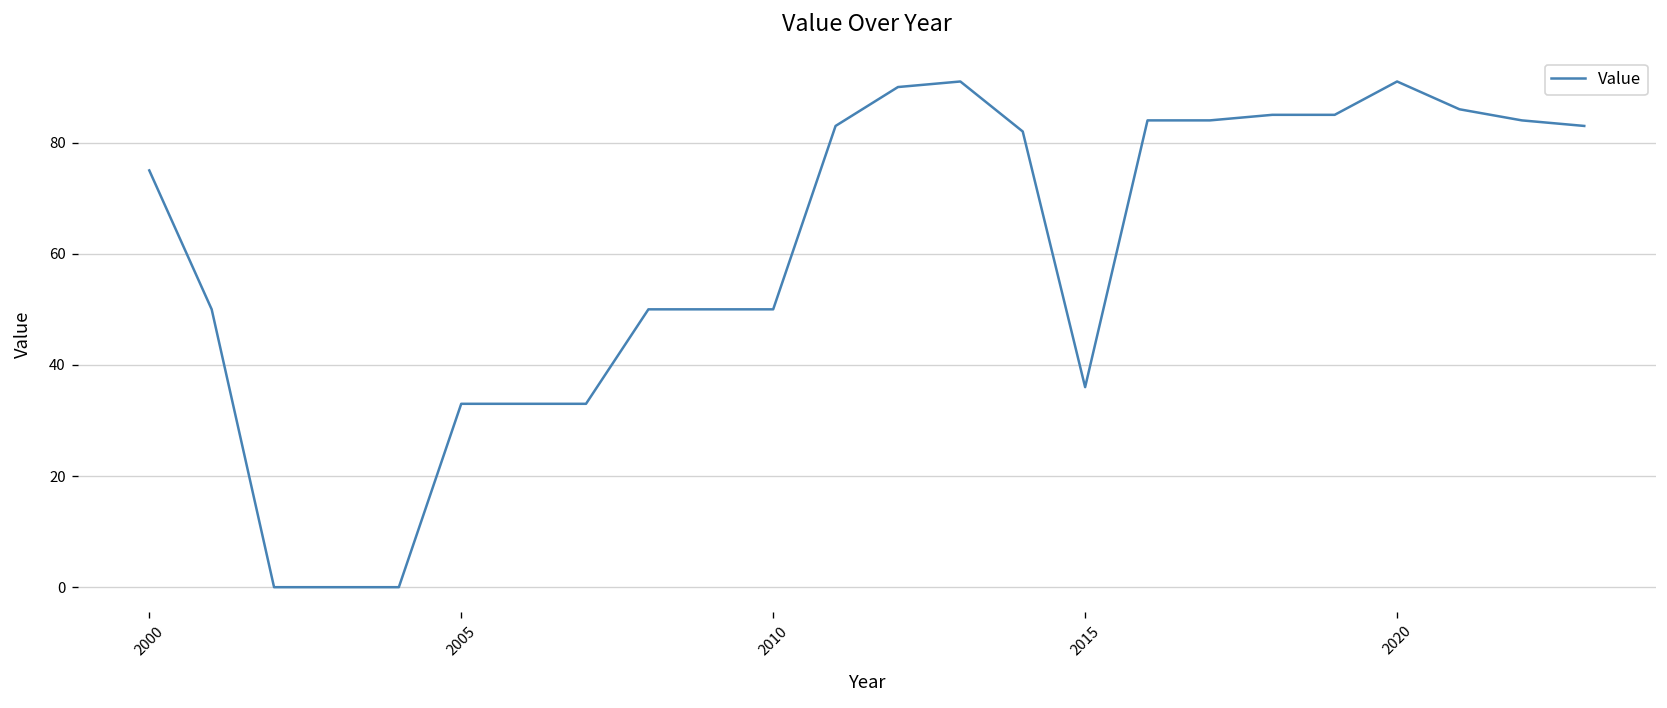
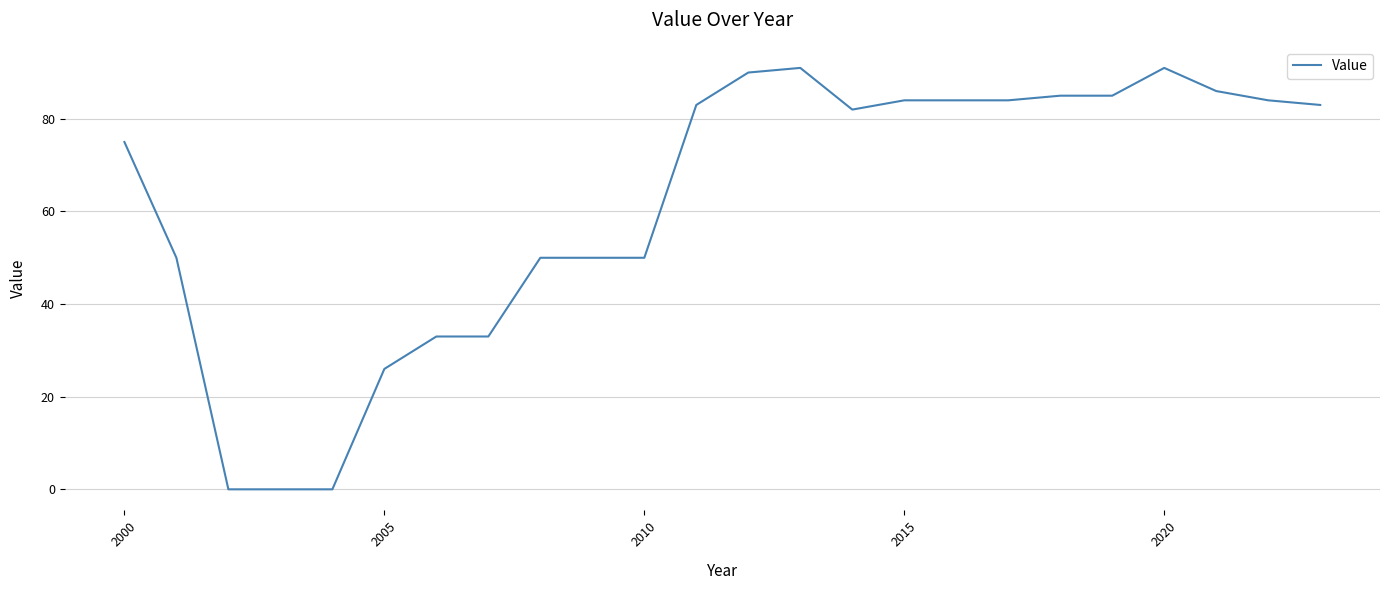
2005: 33 -> 26
2015: 36 -> 84
